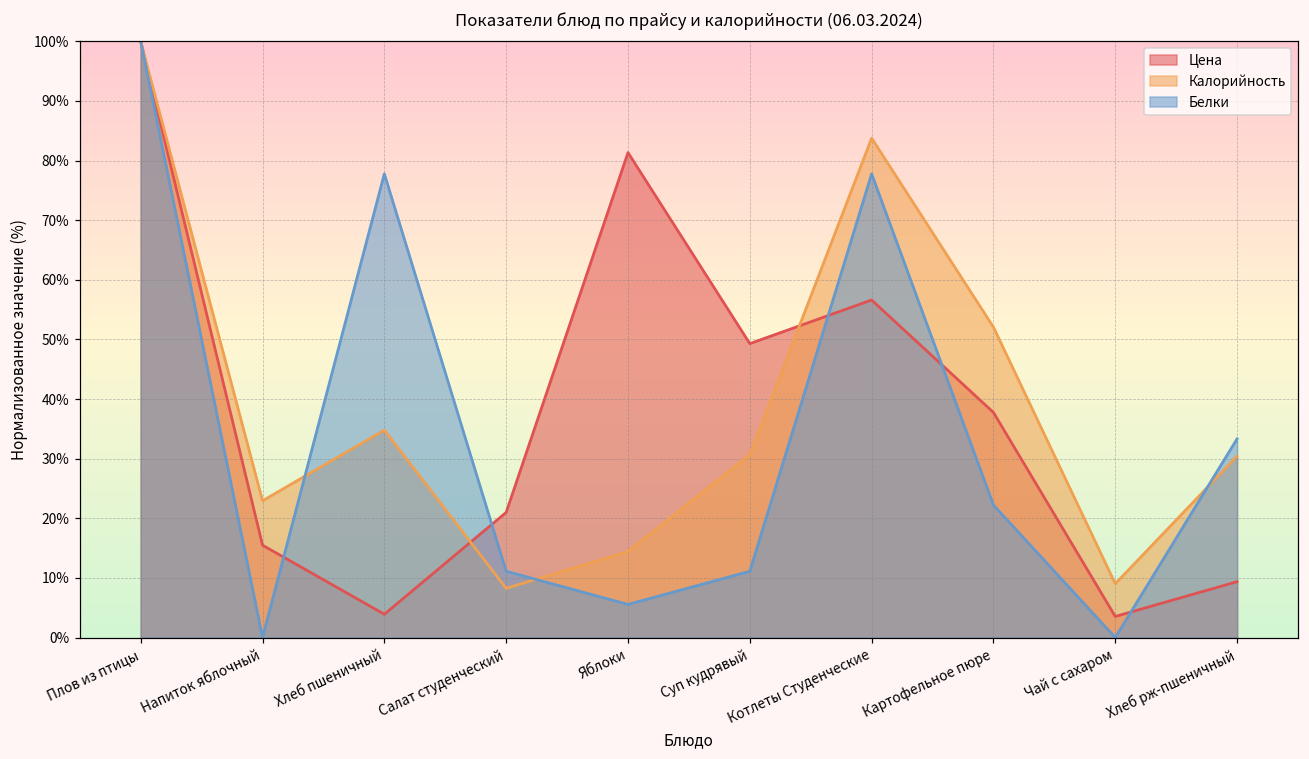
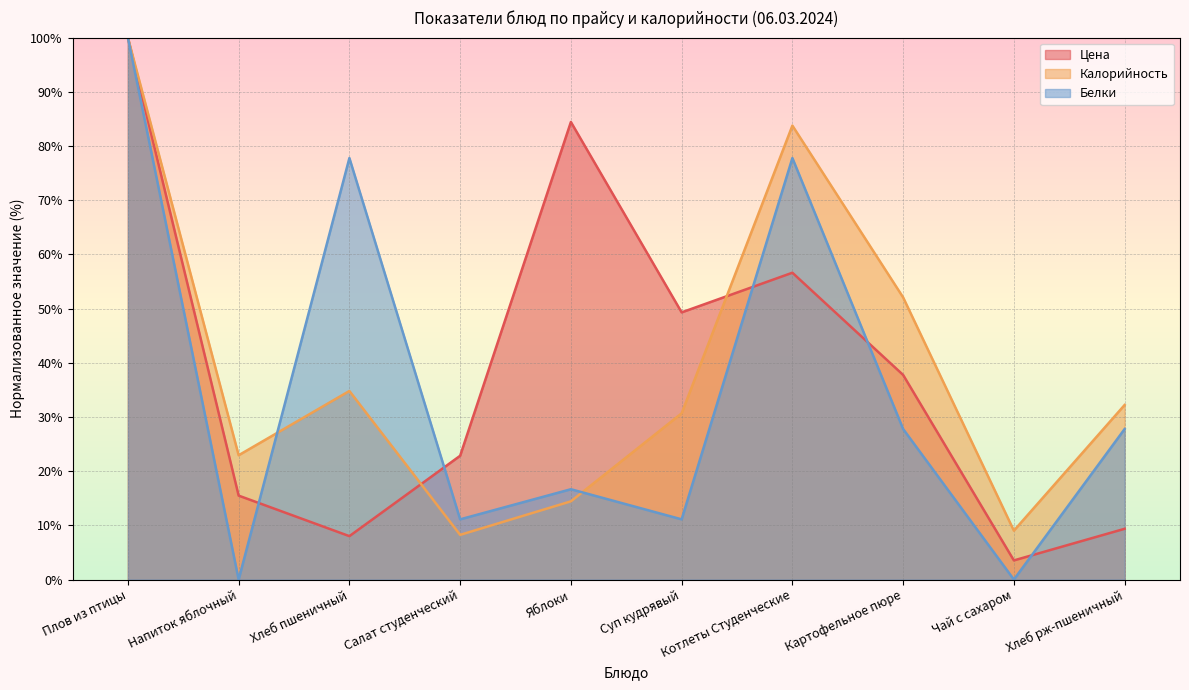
Цена, Хлеб пшеничный: 4% -> 8%
Цена, Салат студенческий: 21% -> 23%
Цена, Яблоки: 81% -> 84%
Белки, Яблоки: 6% -> 17%
Белки, Картофельное пюре: 22% -> 28%
Калорийность, Хлеб рж-пшеничный: 30% -> 32%
Белки, Хлеб рж-пшеничный: 33% -> 28%
